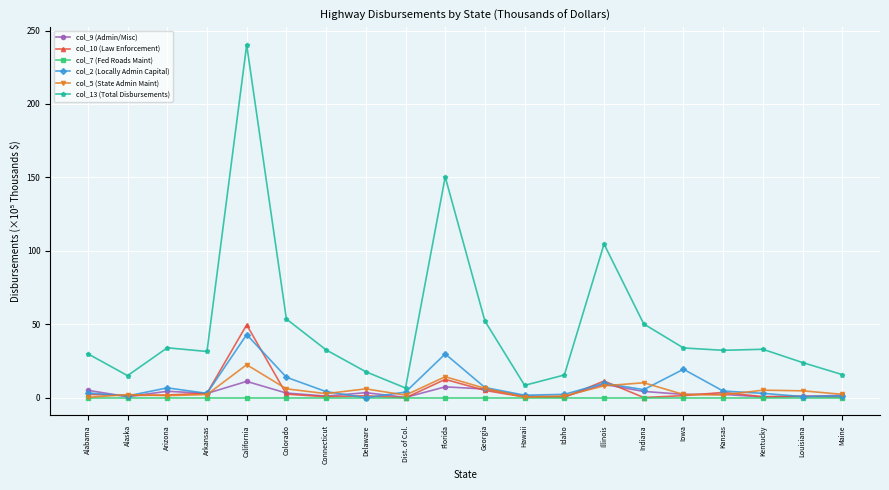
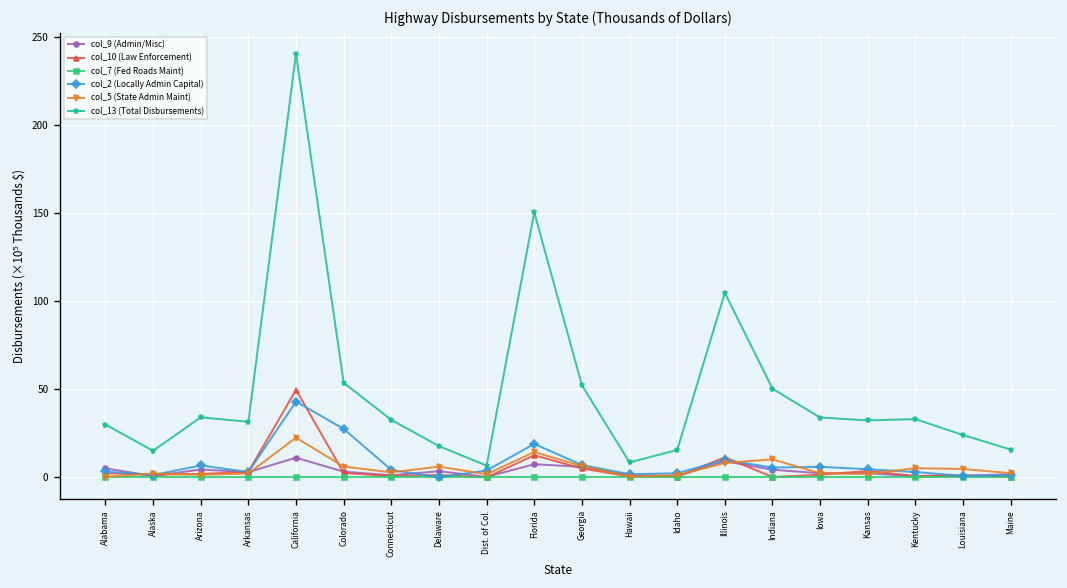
col_2 (Locally Admin Capital), Colorado: 14 -> 28
col_2 (Locally Admin Capital), Florida: 30 -> 19
col_2 (Locally Admin Capital), Iowa: 19 -> 6
